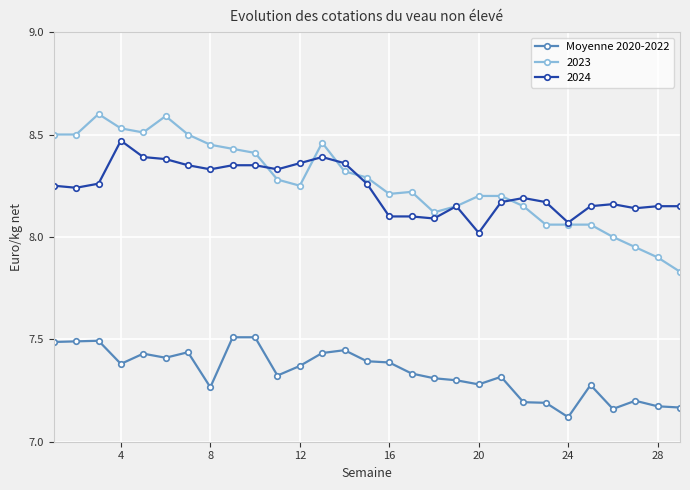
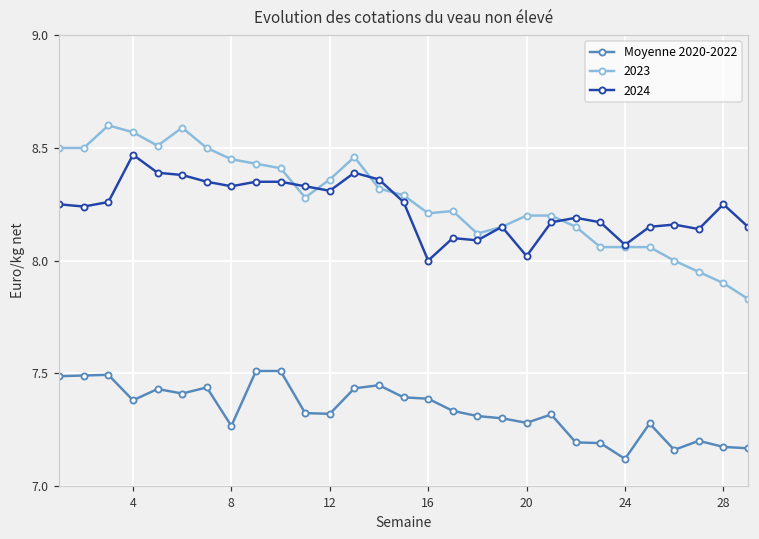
2023, 4: 8.53 -> 8.57
Moyenne 2020-2022, 12: 7.37 -> 7.32
2023, 12: 8.25 -> 8.36
2024, 12: 8.36 -> 8.31
2024, 16: 8.1 -> 8.0
2024, 28: 8.15 -> 8.25
